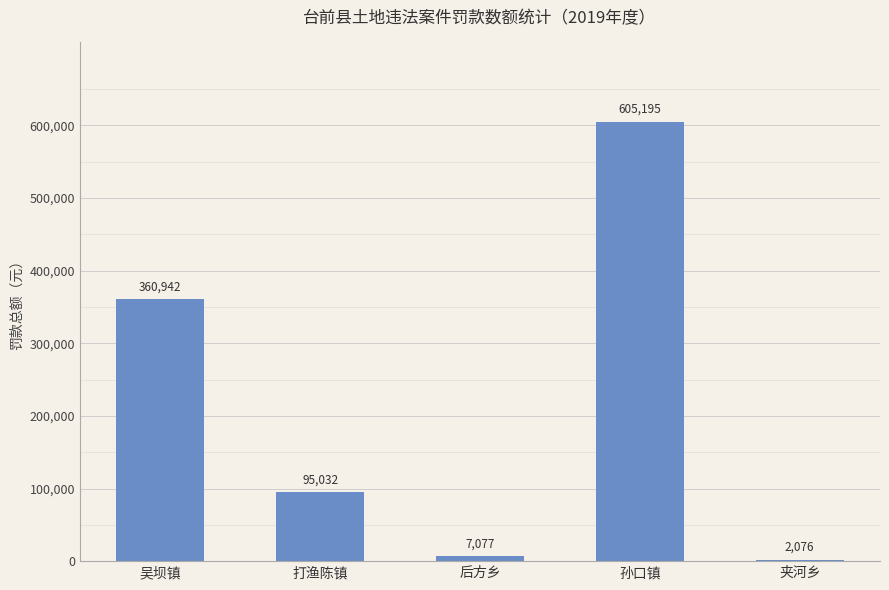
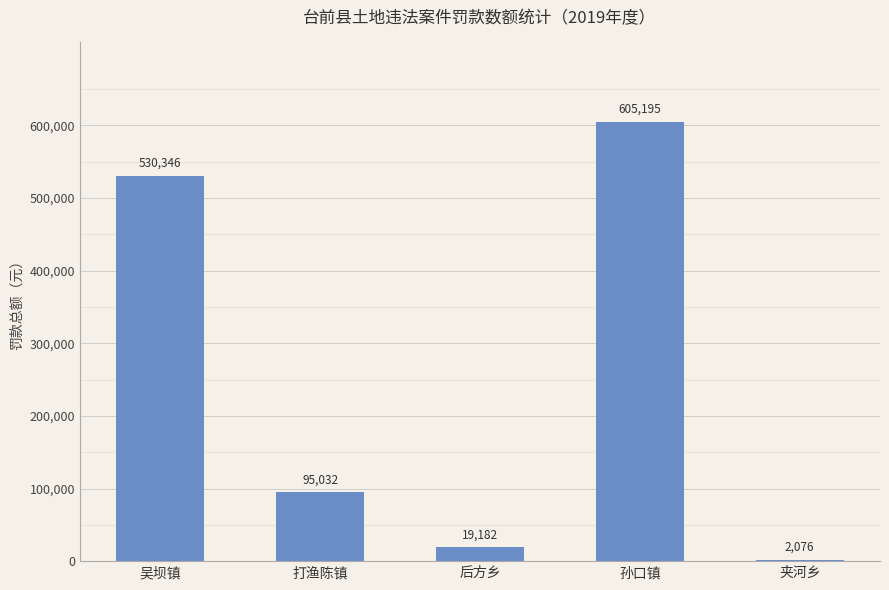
吴坝镇: 360,942 -> 530,346
后方乡: 7,077 -> 19,182
